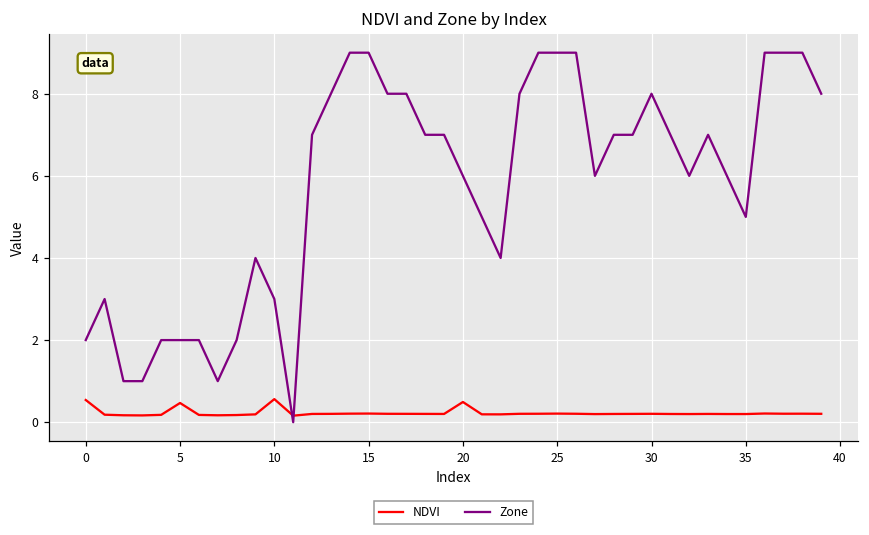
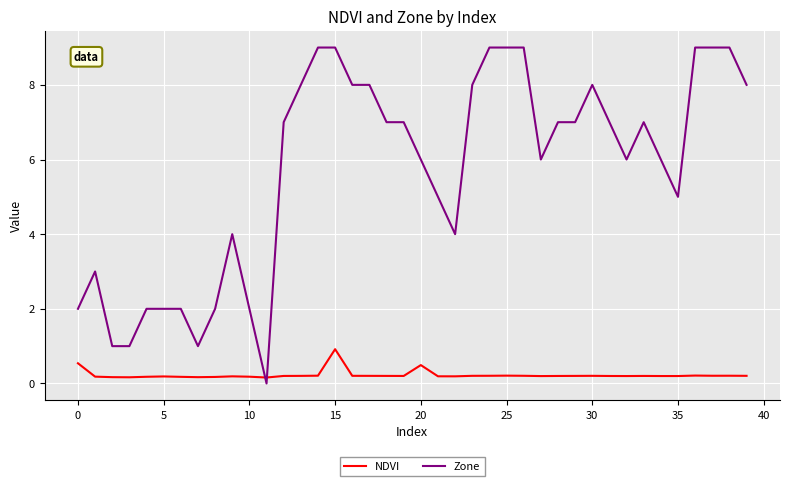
NDVI, 5: 0.5 -> 0.2
NDVI, 10: 0.6 -> 0.2
Zone, 10: 3 -> 2
NDVI, 15: 0.2 -> 0.9
